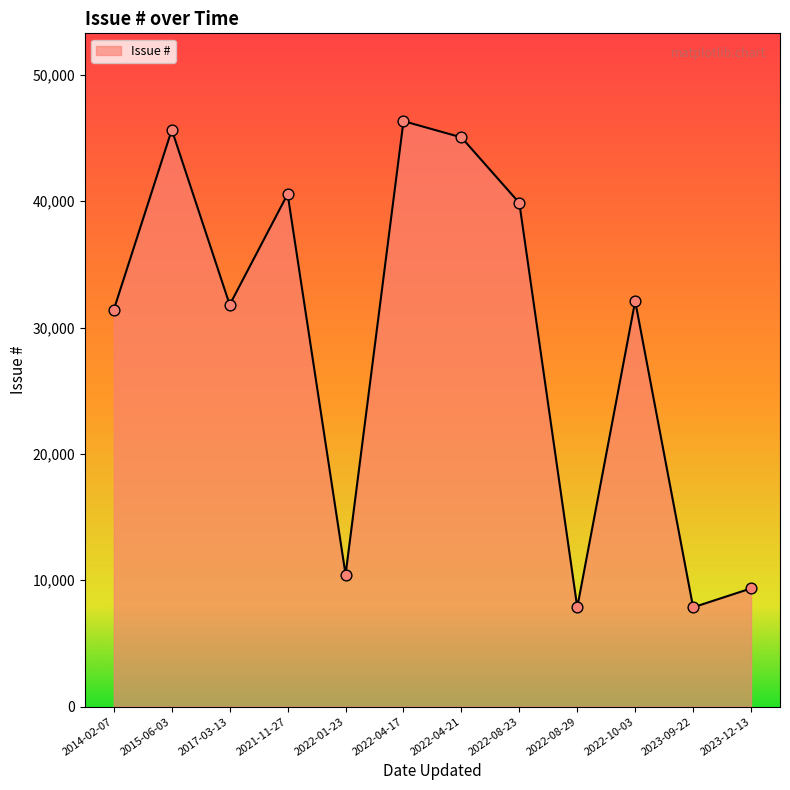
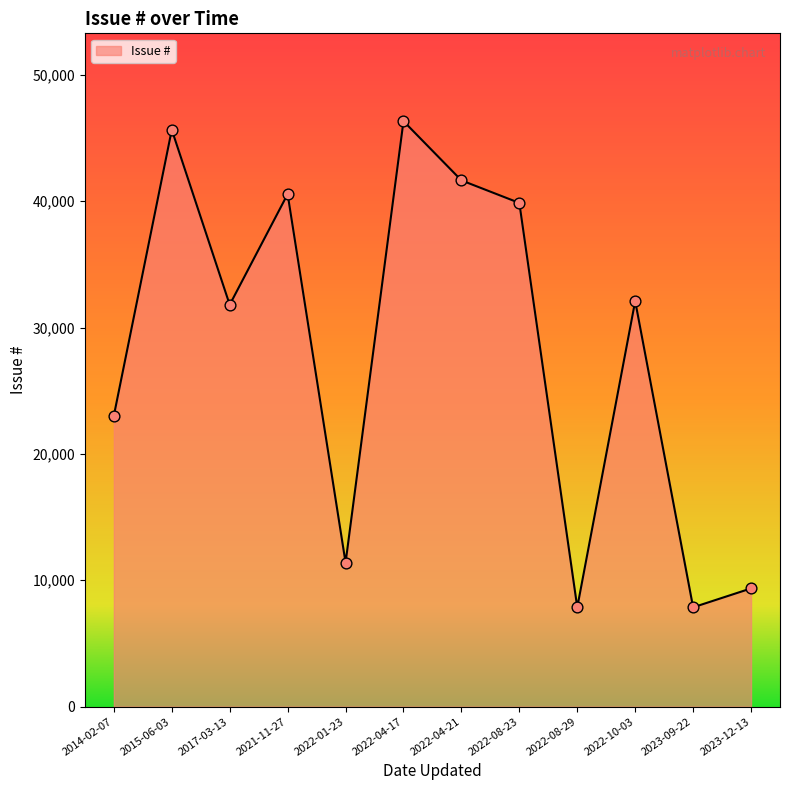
2014-02-07: 31,400 -> 23,000
2022-01-23: 10,400 -> 11,400
2022-04-21: 45,100 -> 41,700
